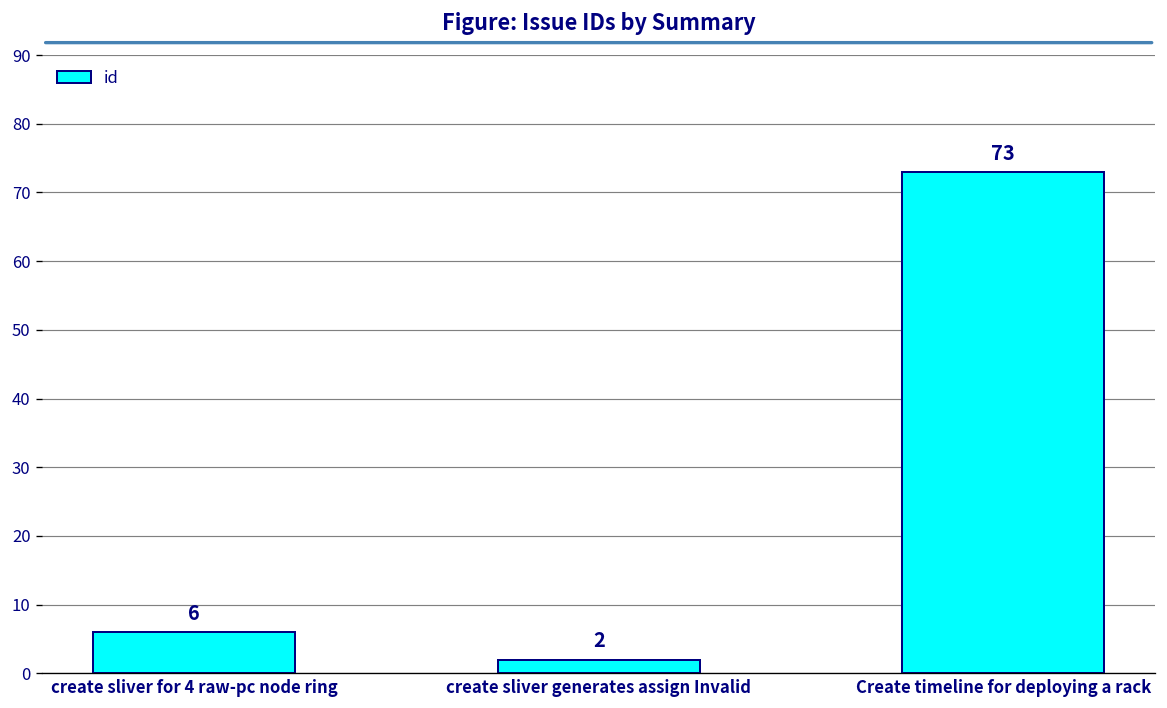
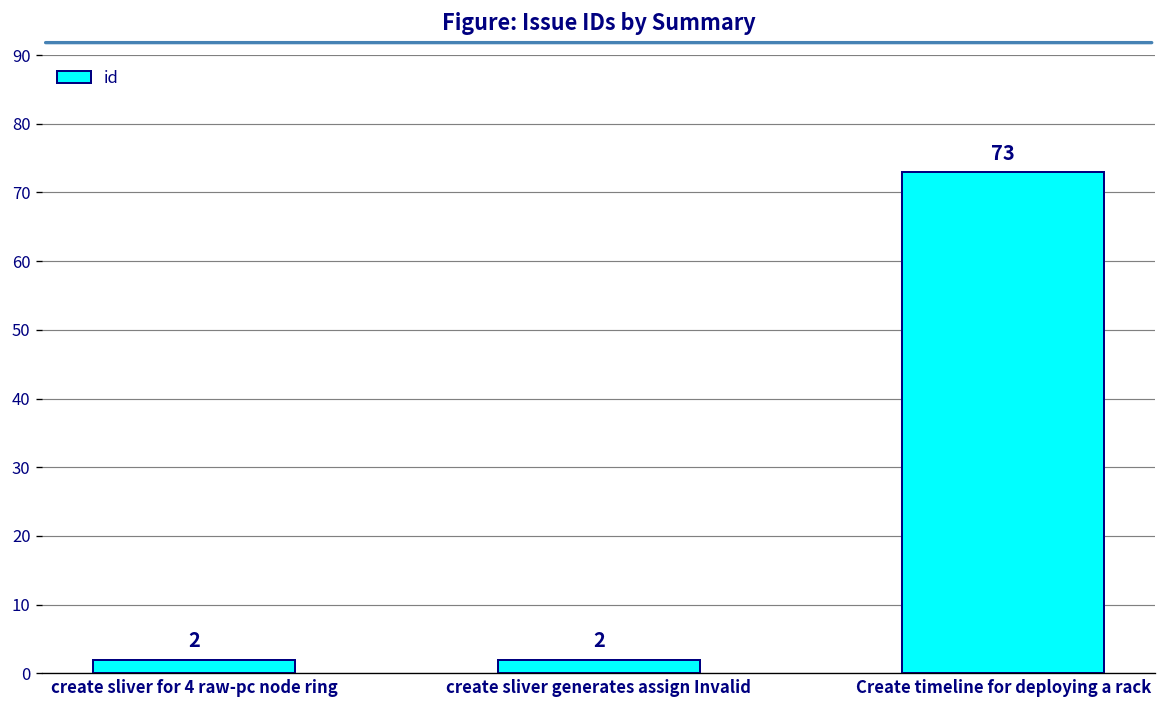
create sliver for 4 raw-pc node ring: 6 -> 2
